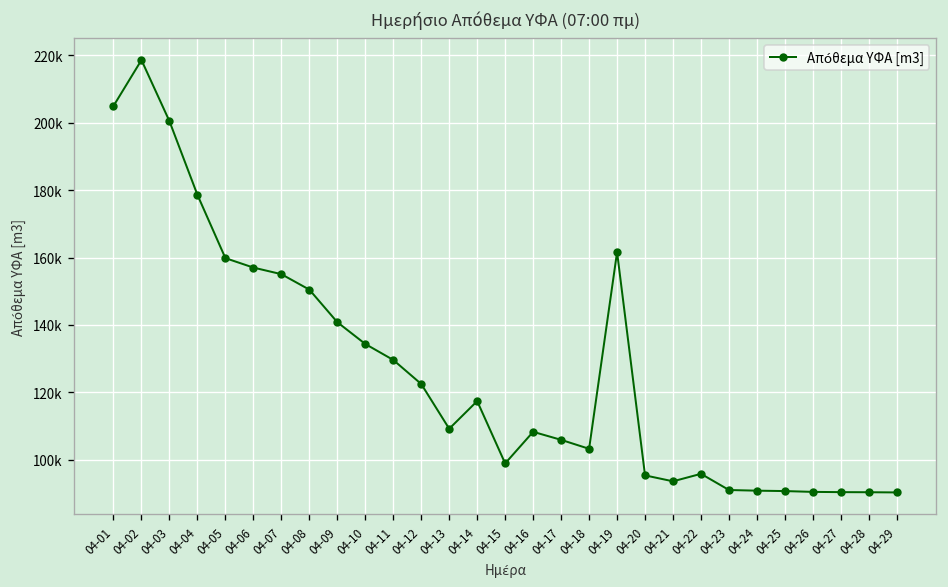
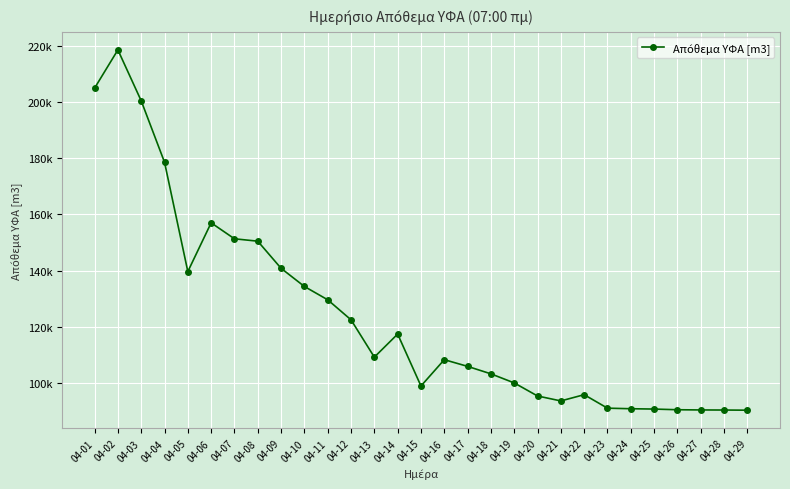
04-05: 160000 -> 140000
04-07: 155000 -> 151000
04-19: 162000 -> 100000
